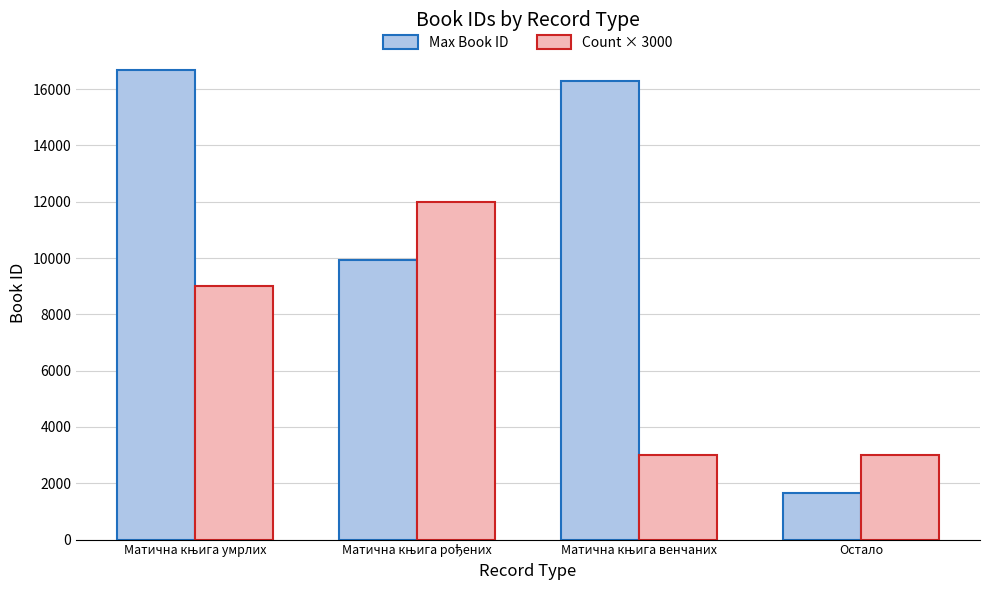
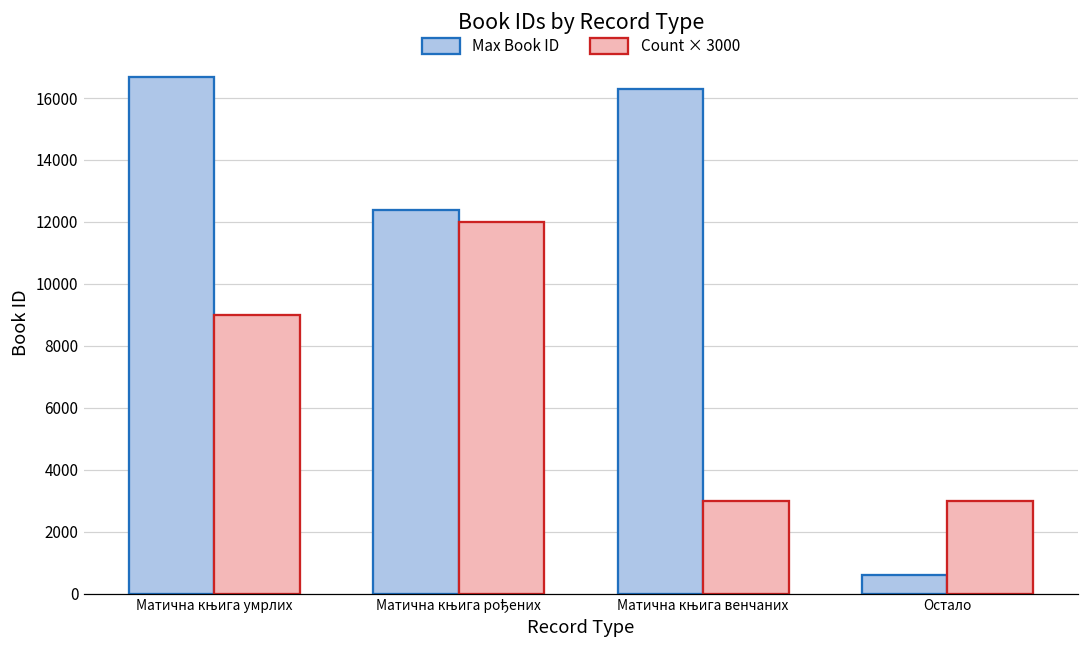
Max Book ID, Матична књига рођених: 9900 -> 12400
Max Book ID, Остало: 1600 -> 600
